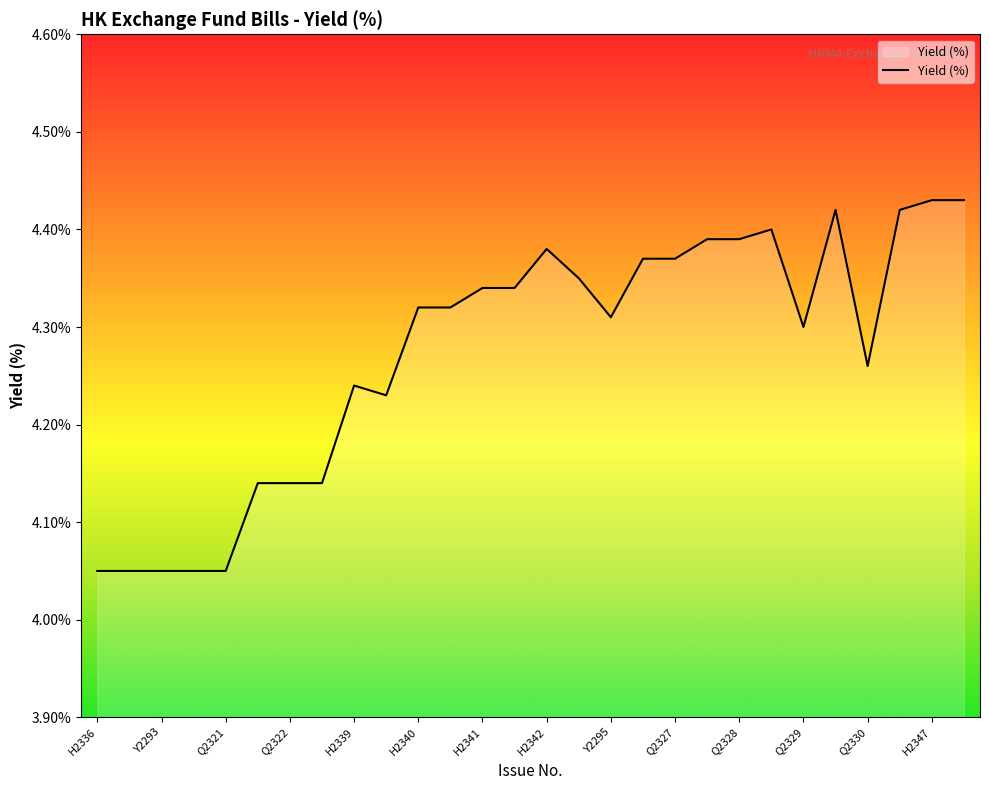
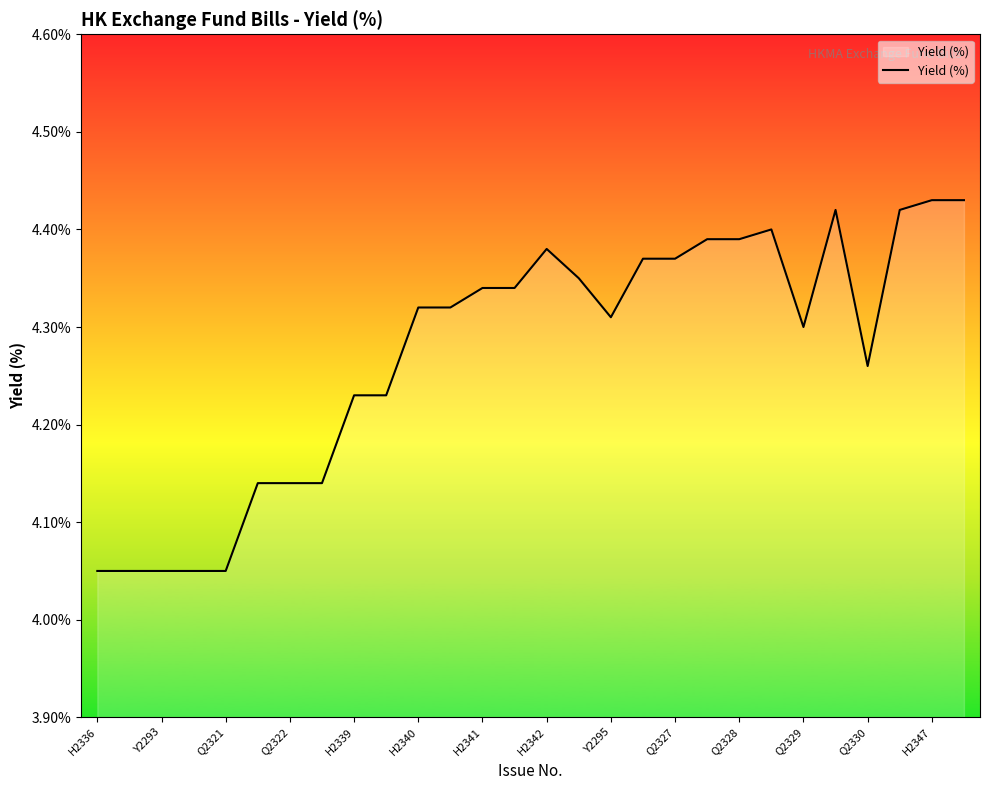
H2339: 4.24% -> 4.23%
